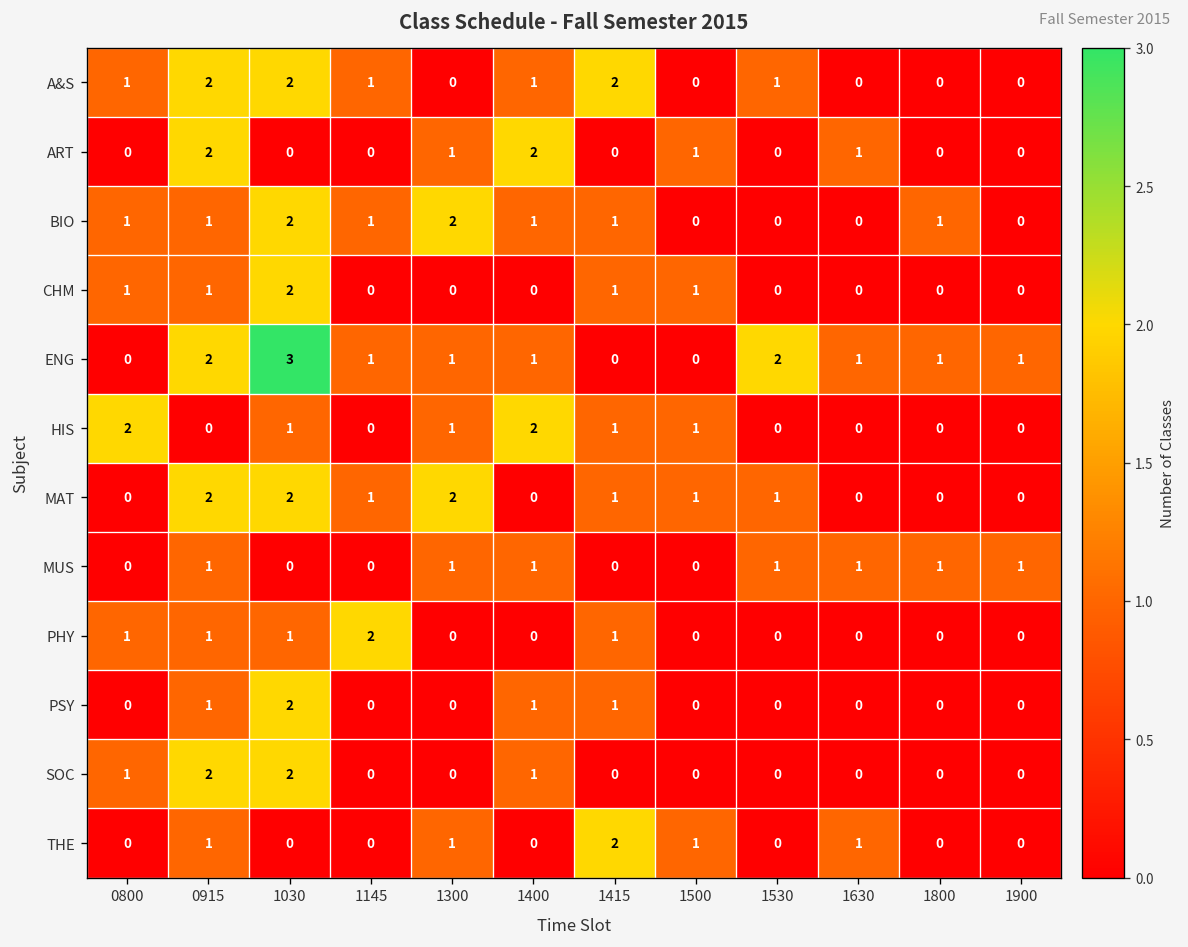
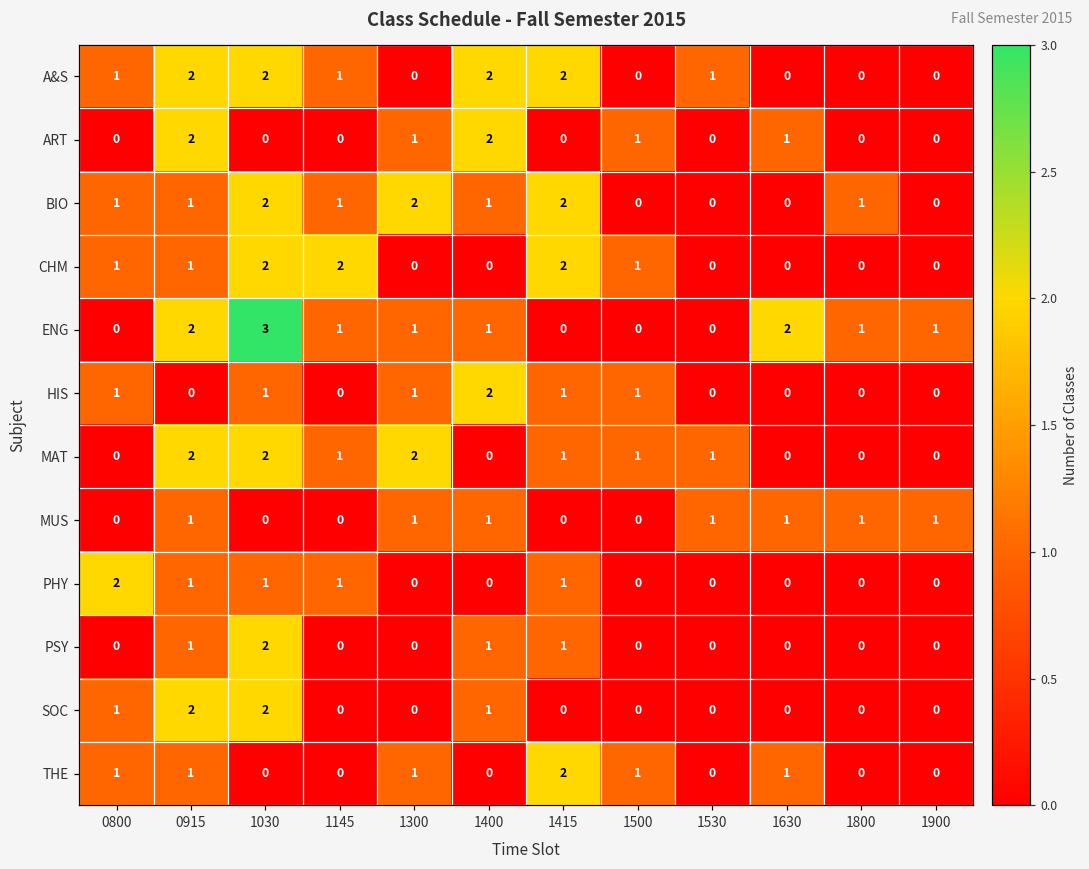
A&S, 1400: 1 -> 2
BIO, 1415: 1 -> 2
CHM, 1145: 0 -> 2
CHM, 1415: 1 -> 2
ENG, 1530: 2 -> 0
ENG, 1630: 1 -> 2
HIS, 0800: 2 -> 1
PHY, 0800: 1 -> 2
PHY, 1145: 2 -> 1
THE, 0800: 0 -> 1
